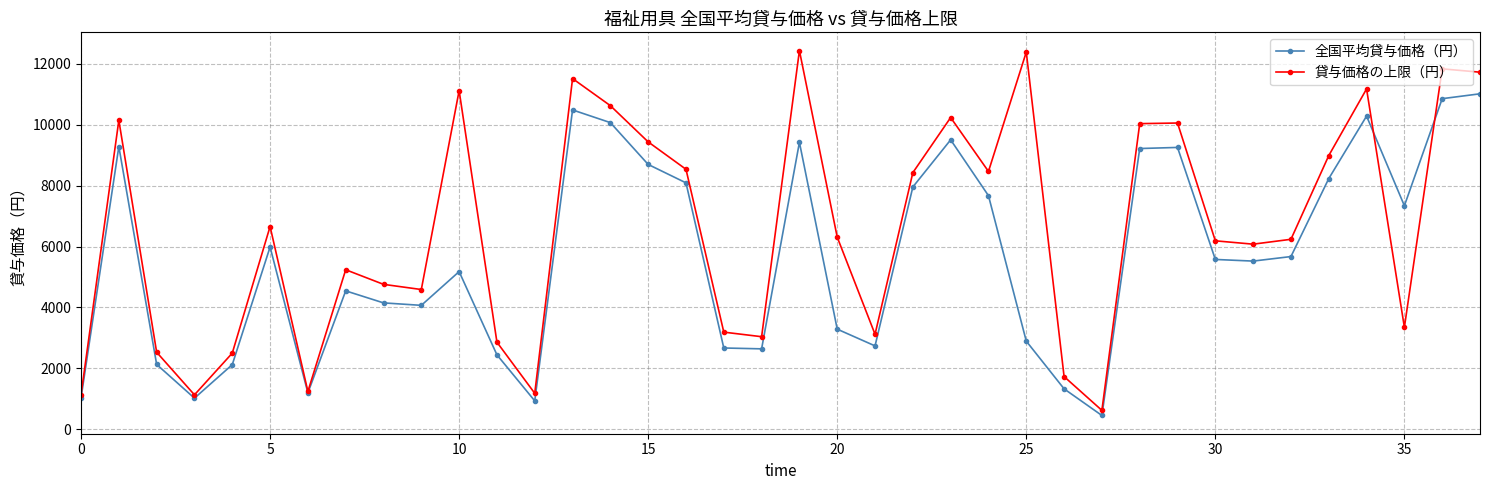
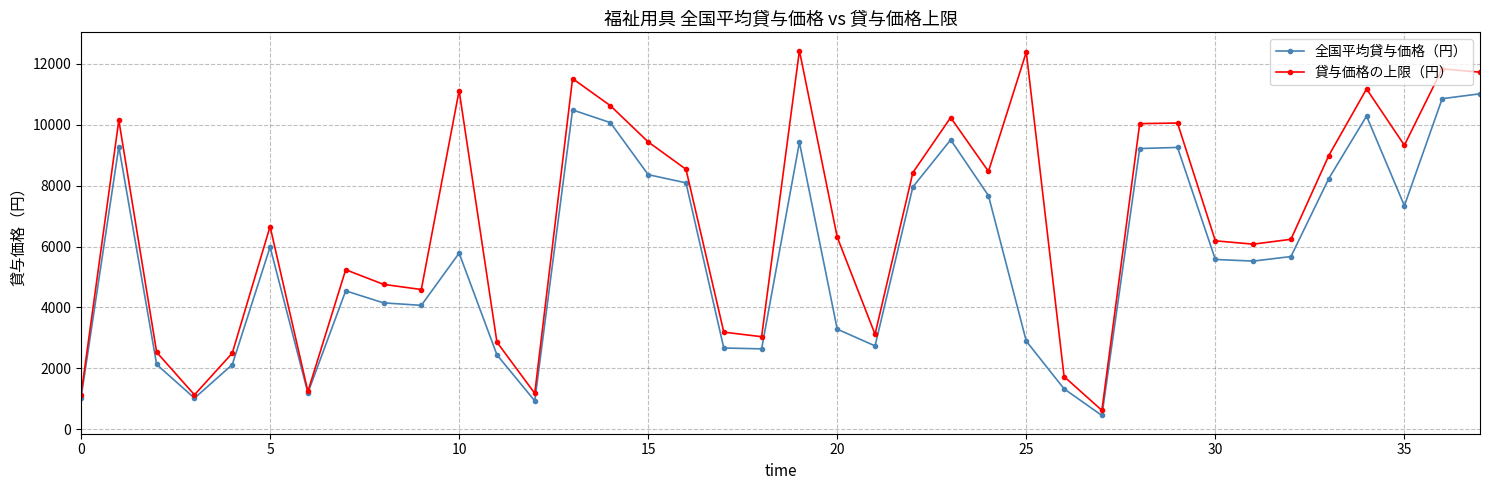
全国平均貸与価格（円）, 10: 5200 -> 5800
全国平均貸与価格（円）, 15: 8700 -> 8400
貸与価格の上限（円）, 35: 3300 -> 9300
